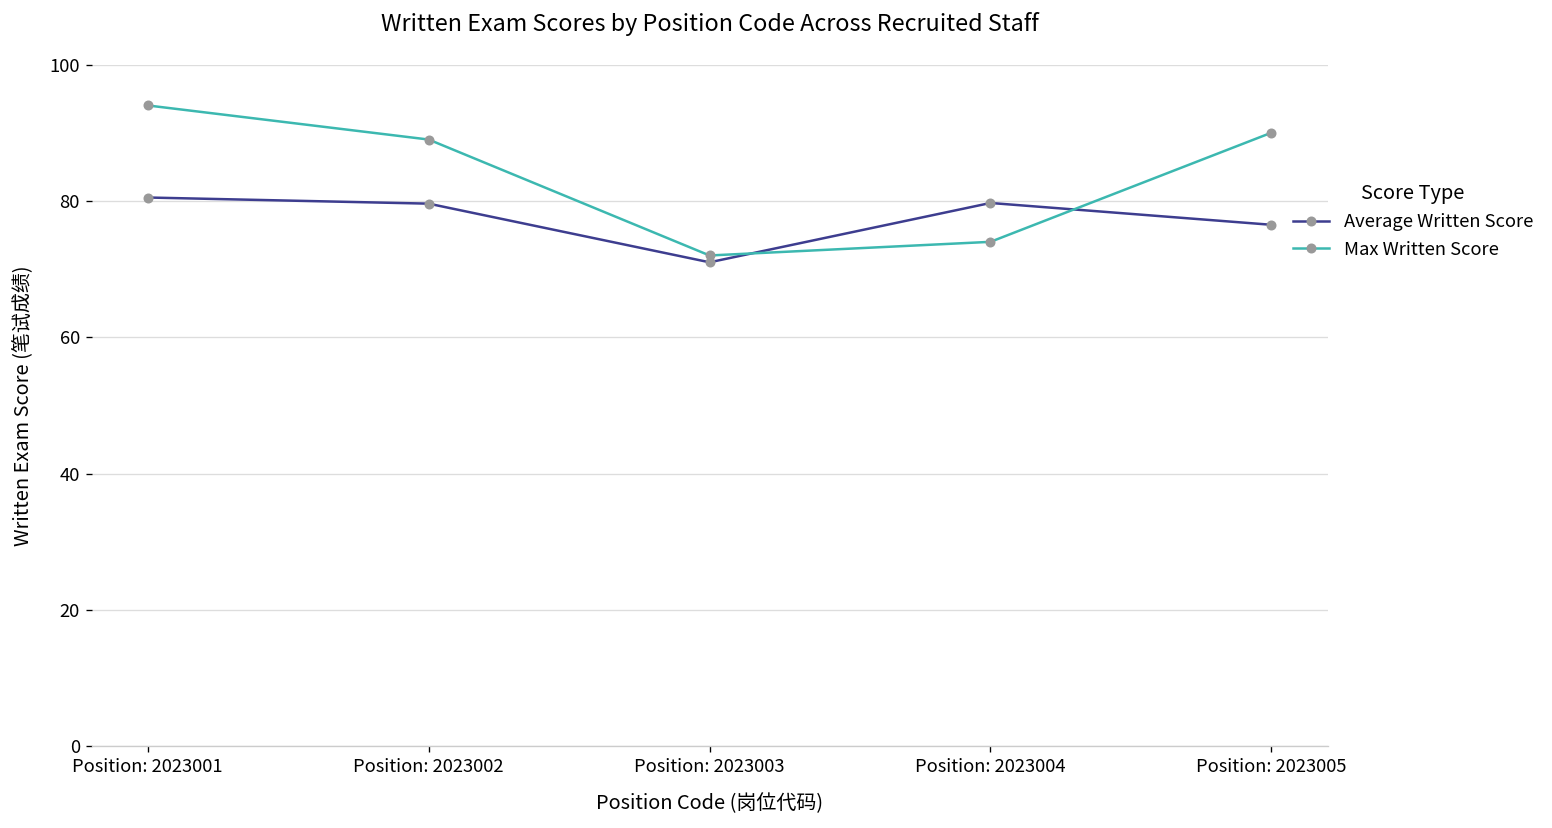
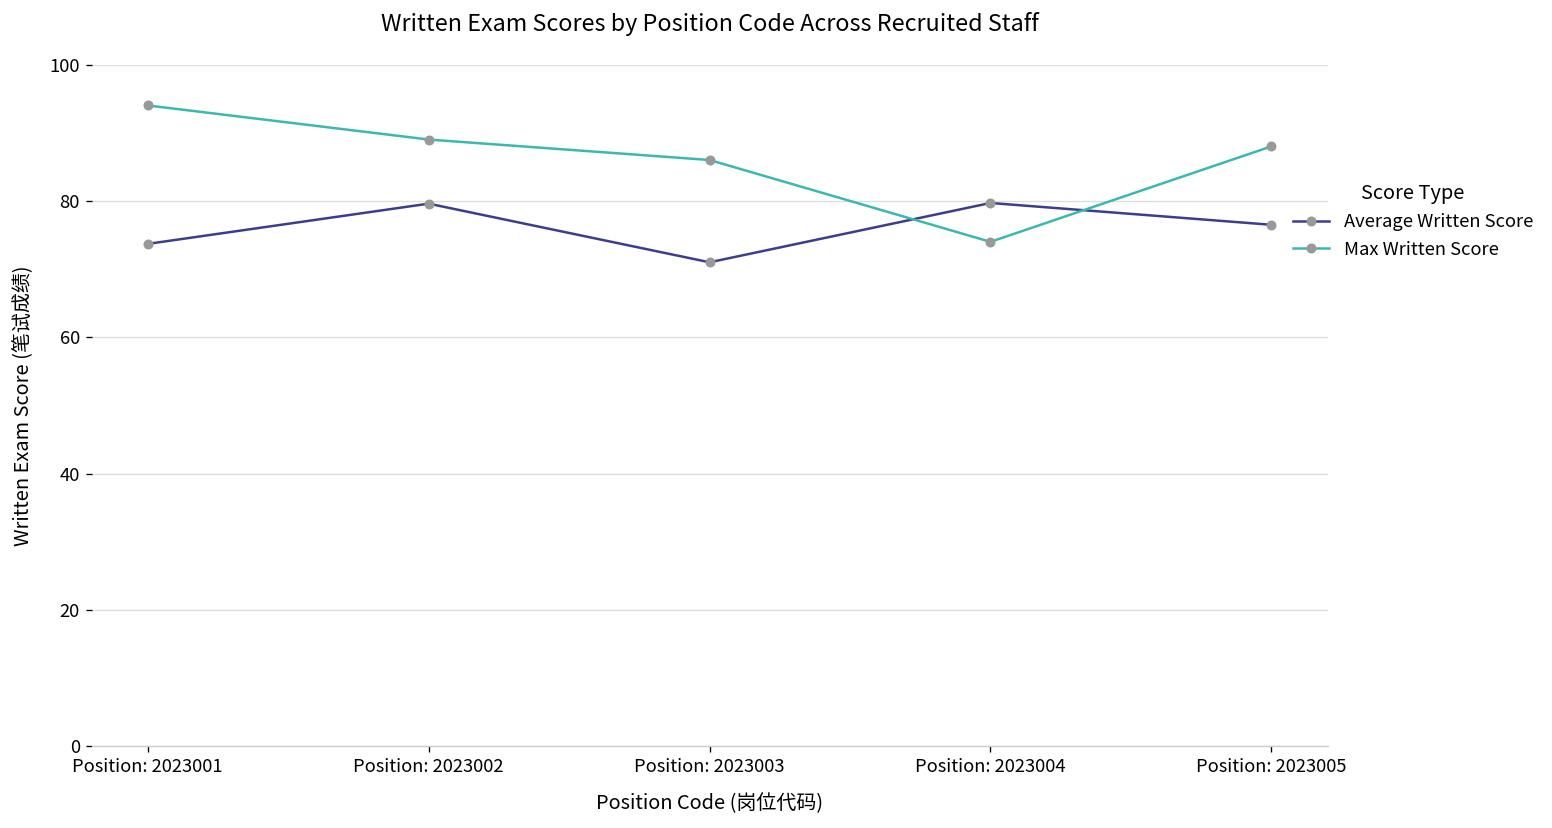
Average Written Score, Position: 2023001: 81 -> 74
Max Written Score, Position: 2023003: 72 -> 86
Max Written Score, Position: 2023005: 90 -> 88
